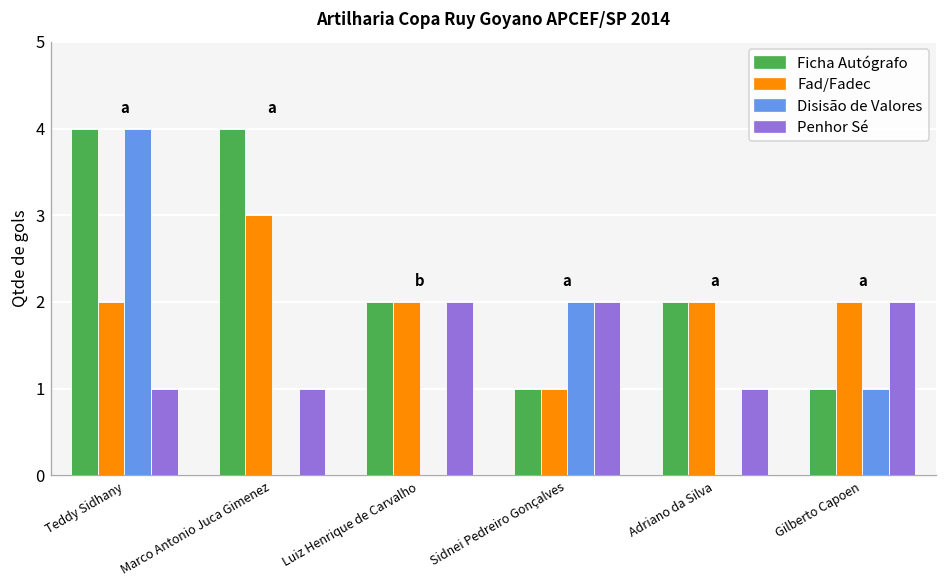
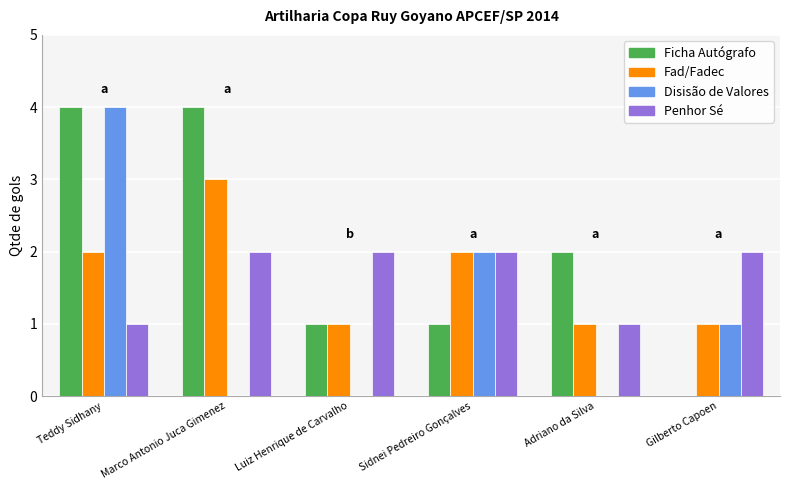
Penhor Sé, Marco Antonio Juca Gimenez: 1 -> 2
Ficha Autógrafo, Luiz Henrique de Carvalho: 2 -> 1
Fad/Fadec, Luiz Henrique de Carvalho: 2 -> 1
Fad/Fadec, Sidnei Pedreiro Gonçalves: 1 -> 2
Fad/Fadec, Adriano da Silva: 2 -> 1
Ficha Autógrafo, Gilberto Capoen: 1 -> 0
Fad/Fadec, Gilberto Capoen: 2 -> 1
